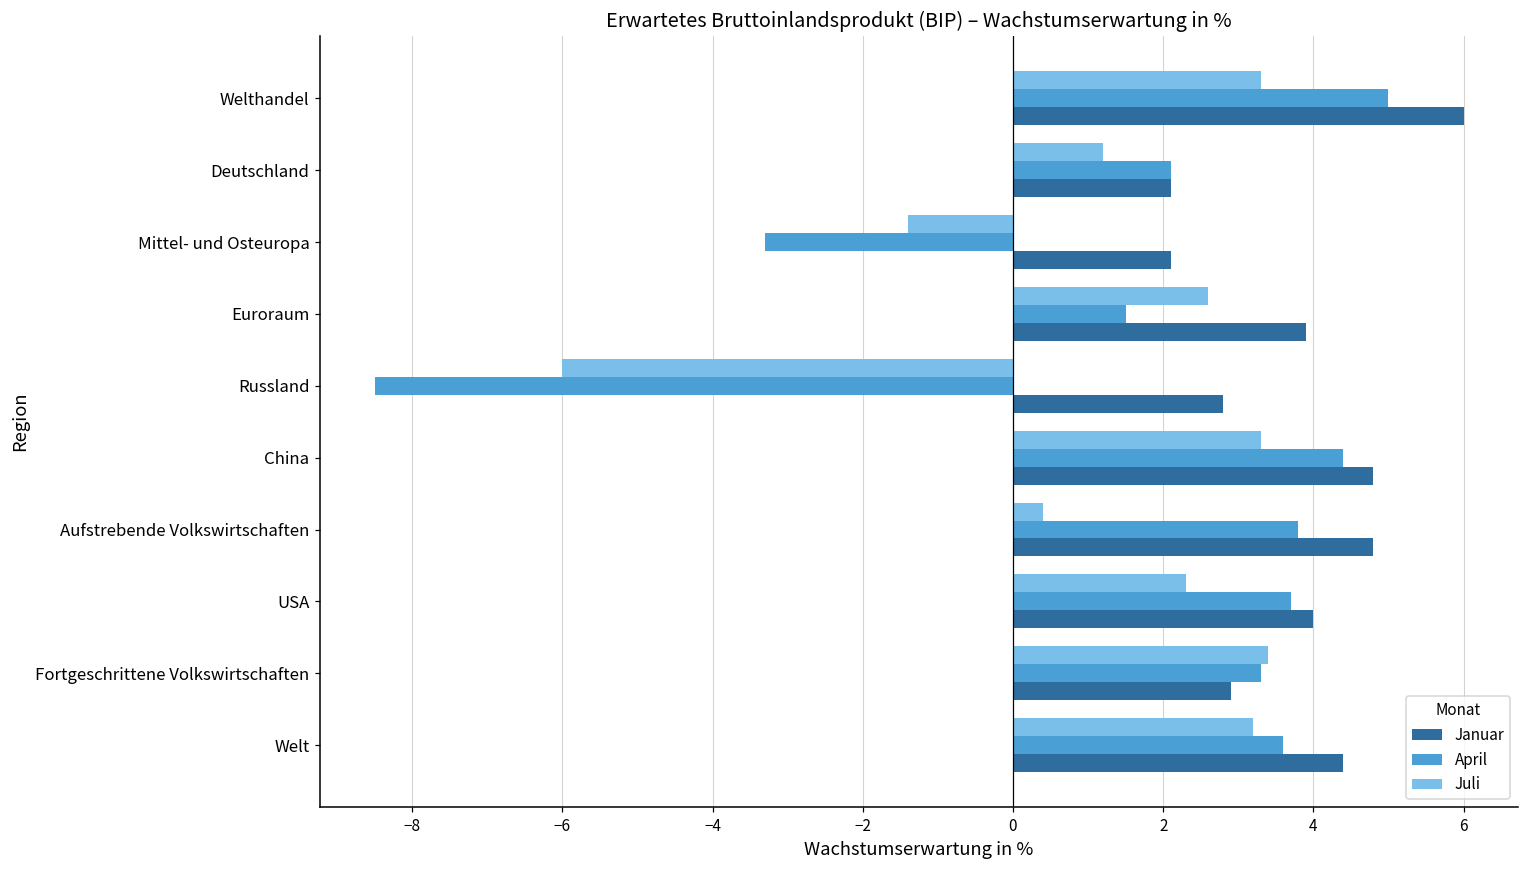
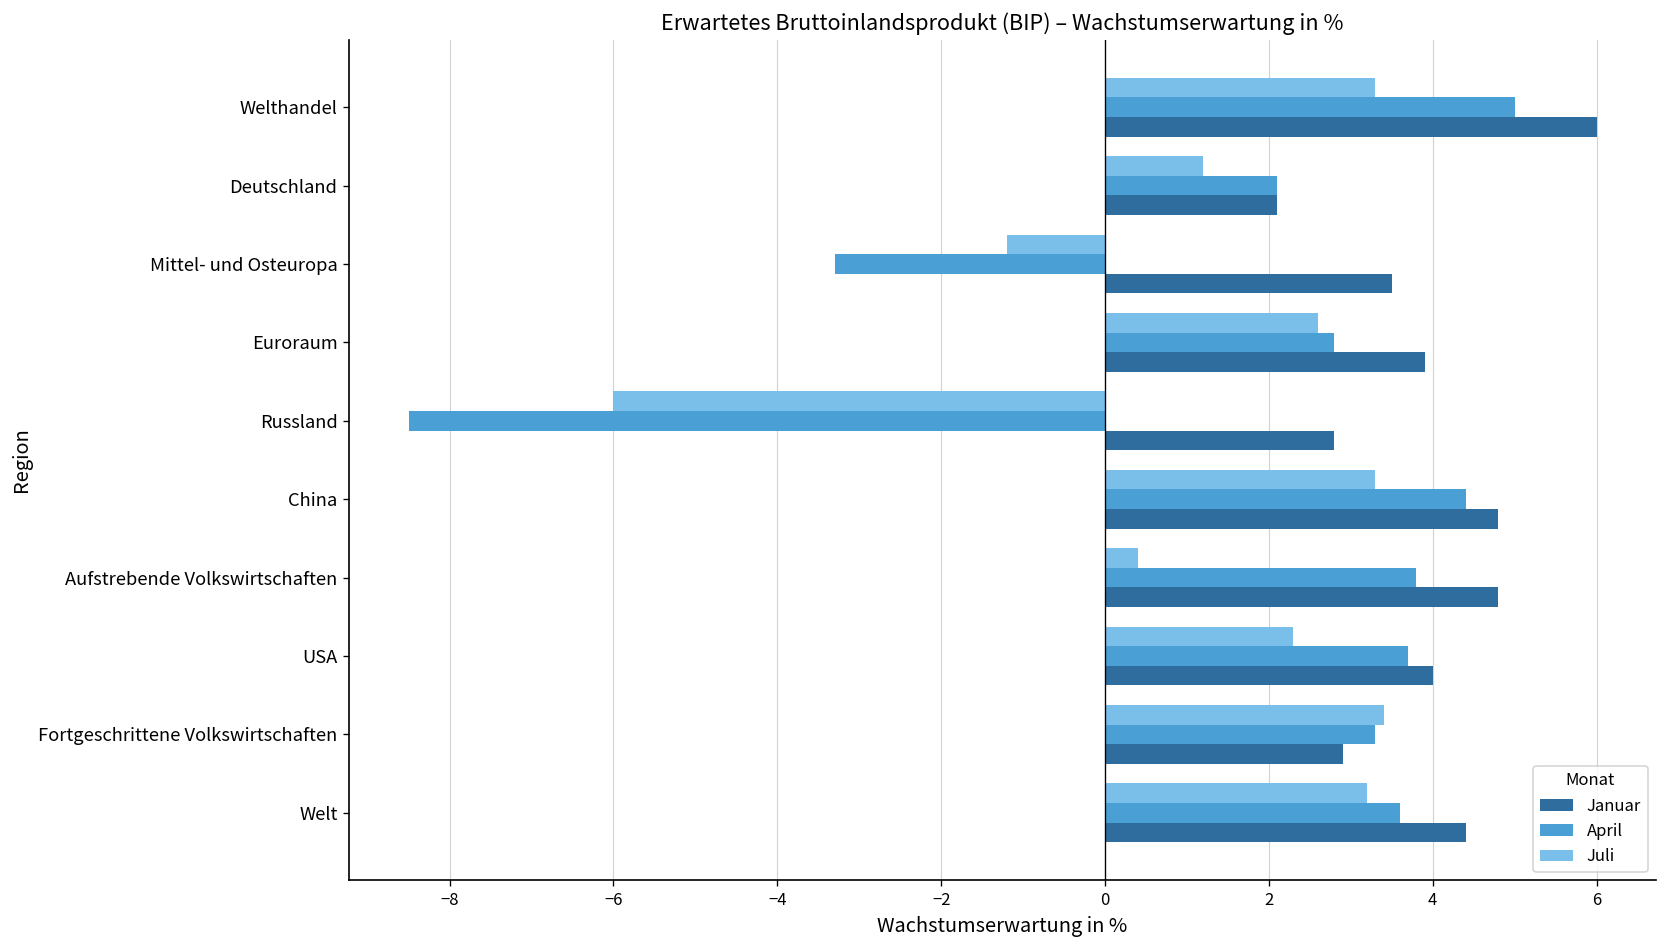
Juli, Mittel- und Osteuropa: -1.4 -> -1.2
Januar, Mittel- und Osteuropa: 2.1 -> 3.5
April, Euroraum: 1.5 -> 2.8
